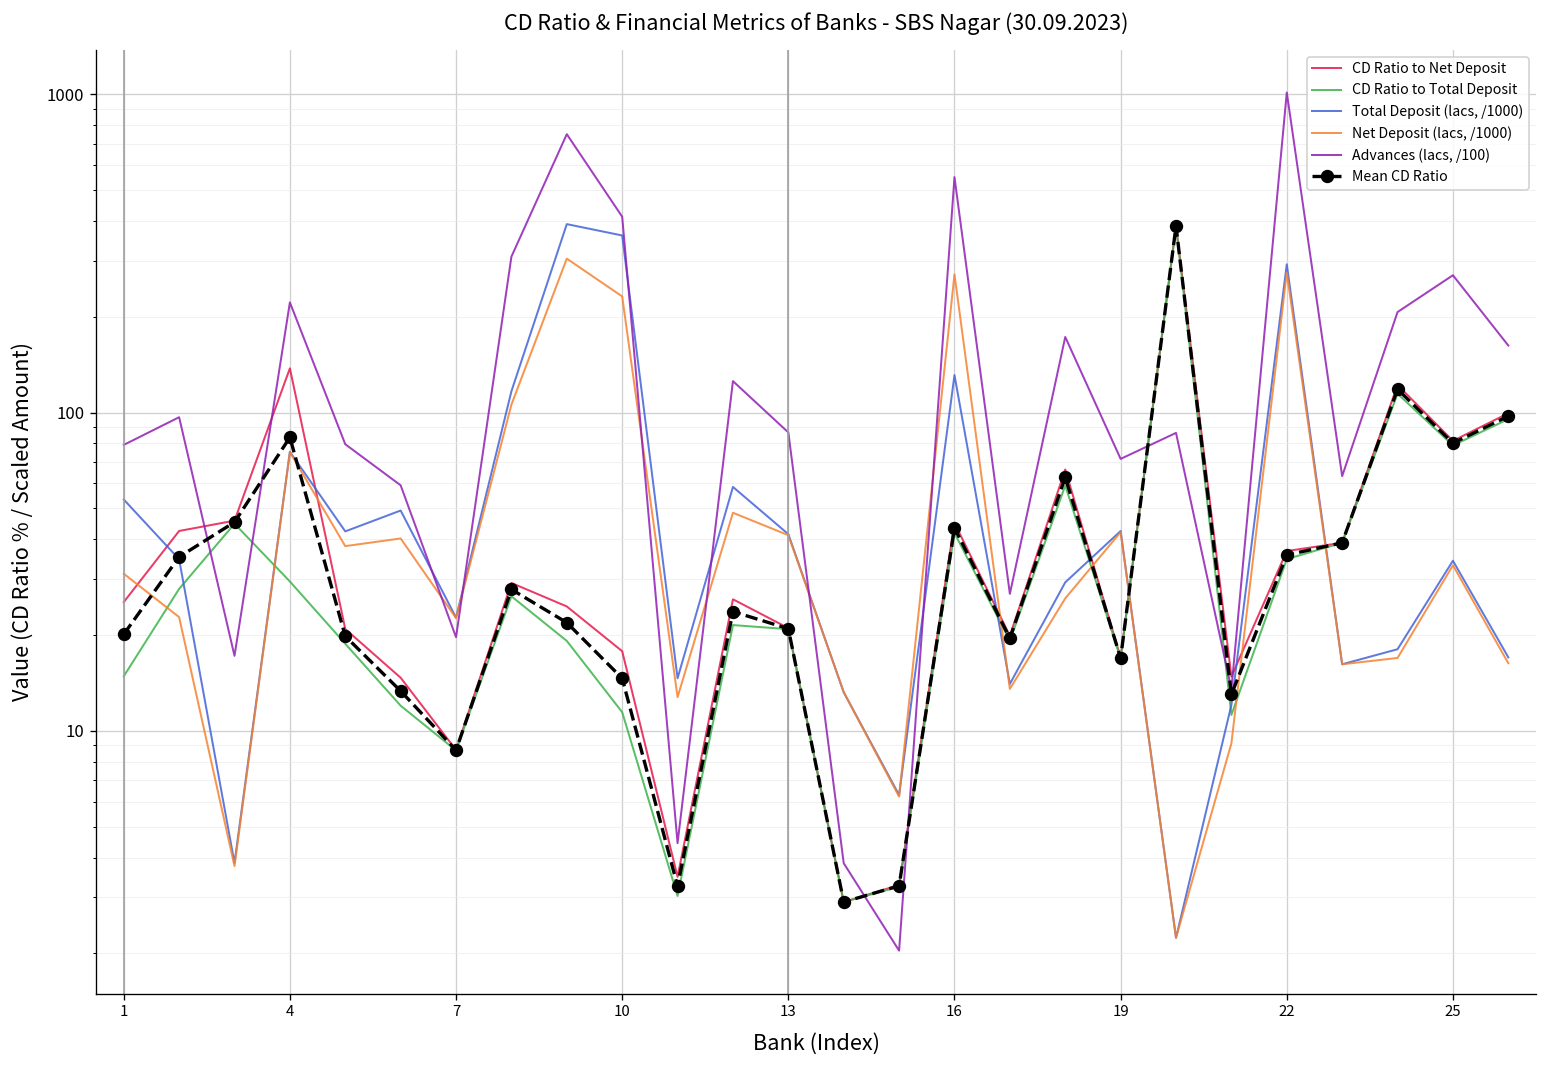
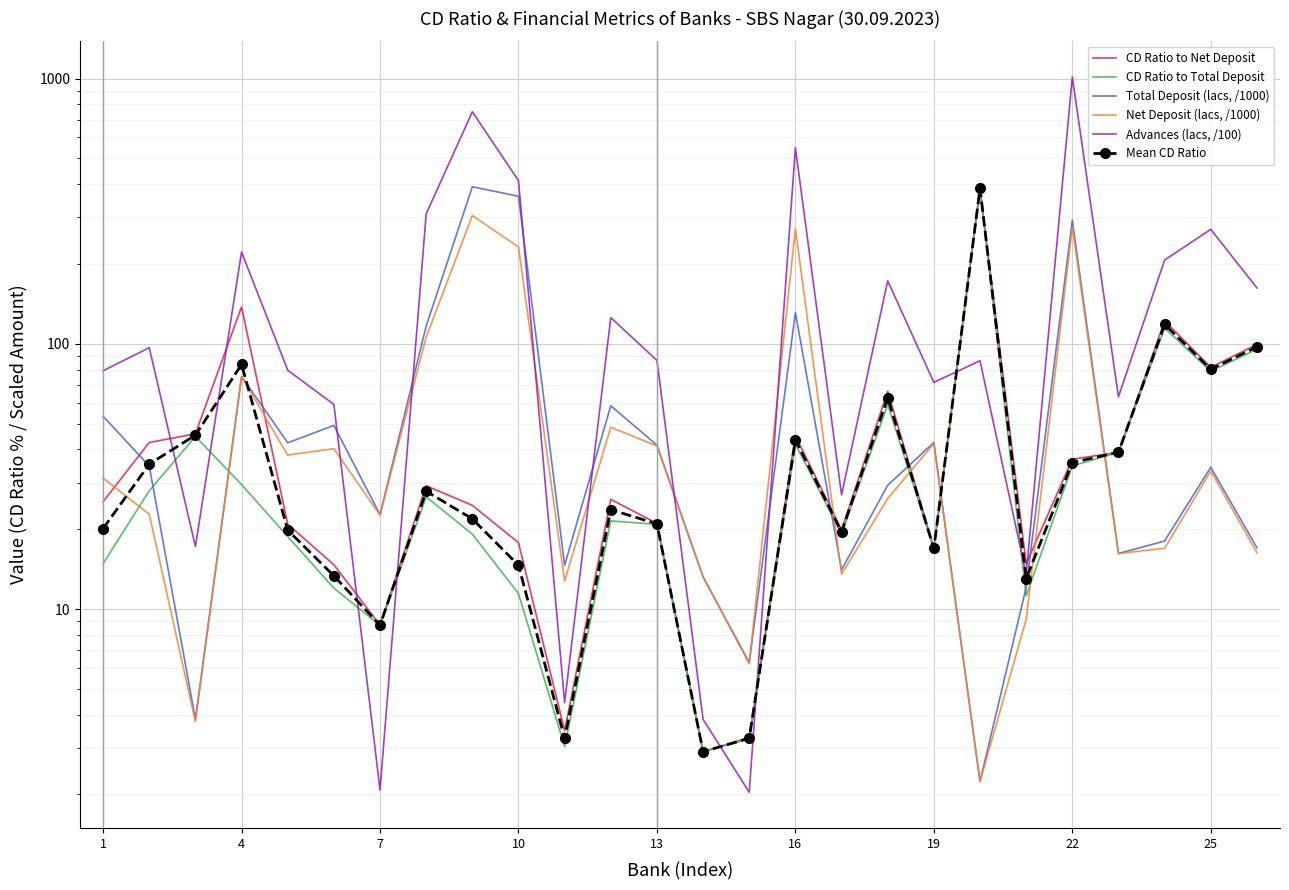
Advances (lacs, /100), 7: 20 -> 2.1
